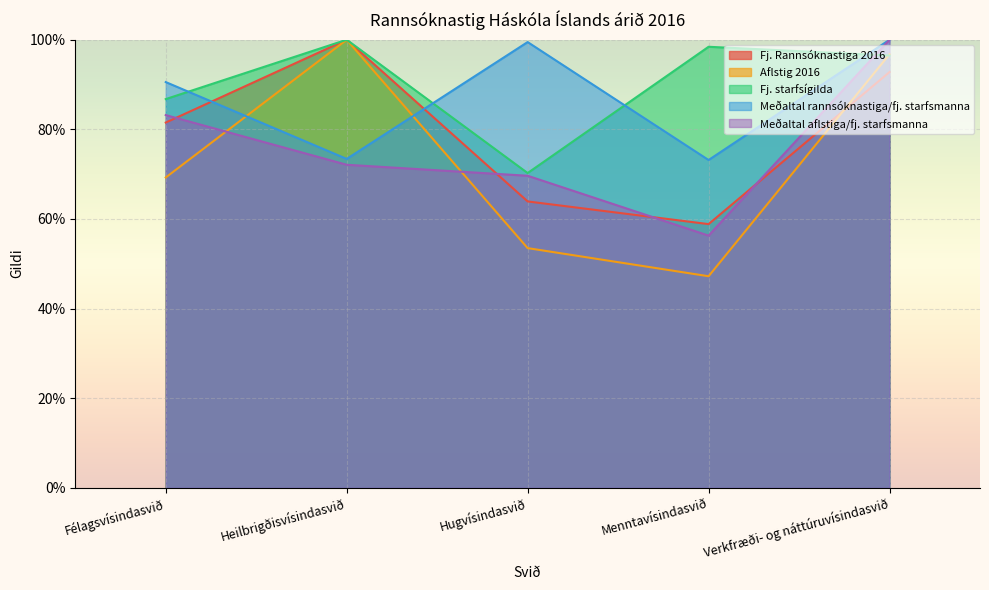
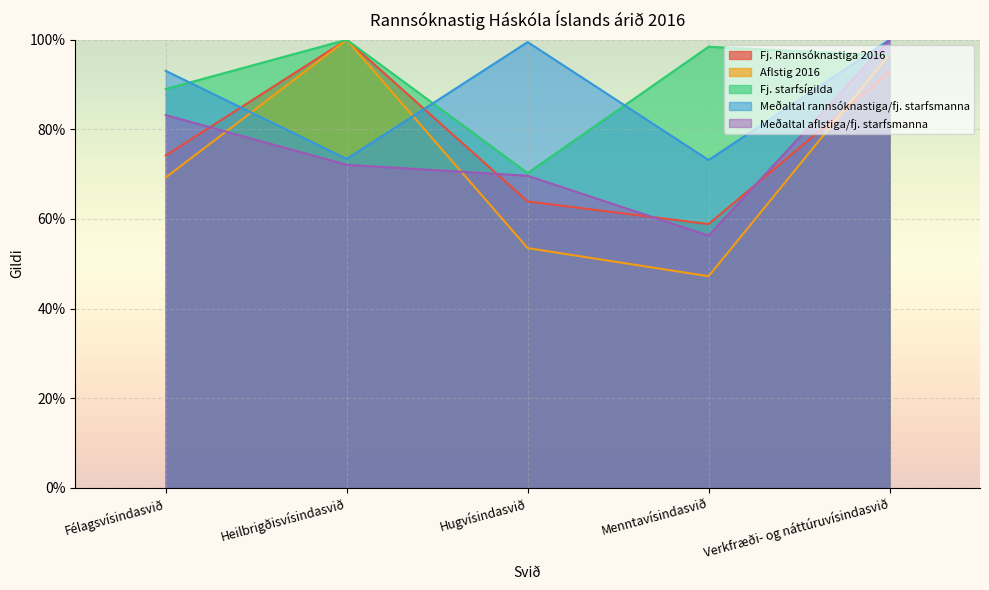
Fj. Rannsóknastiga 2016, Félagsvísindasvið: 82% -> 74%
Fj. starfsígilda, Félagsvísindasvið: 87% -> 89%
Meðaltal rannsóknastiga/fj. starfsmanna, Félagsvísindasvið: 91% -> 93%
